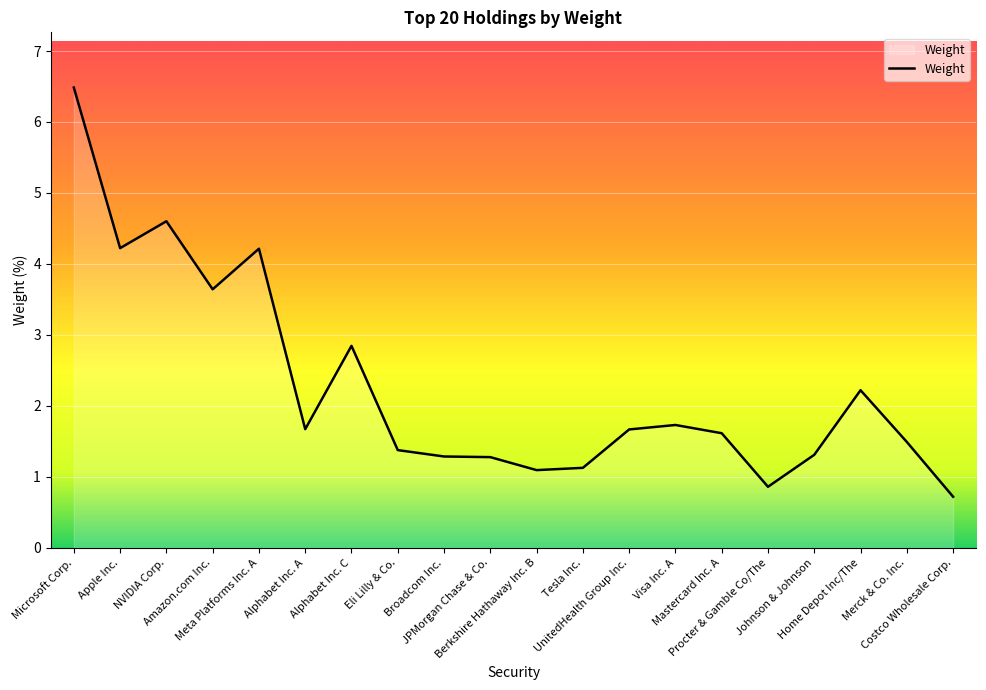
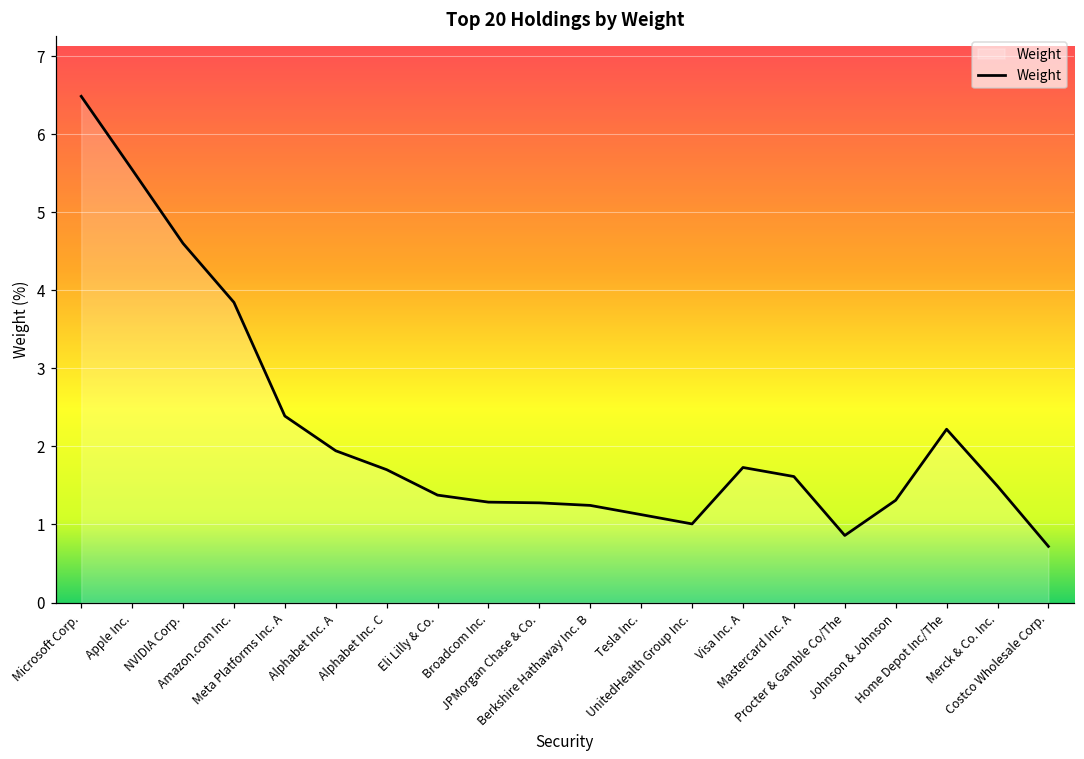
Apple Inc.: 4.2 -> 5.5
Amazon.com Inc.: 3.6 -> 3.8
Meta Platforms Inc. A: 4.2 -> 2.4
Alphabet Inc. A: 1.7 -> 1.9
Alphabet Inc. C: 2.8 -> 1.7
Berkshire Hathaway Inc. B: 1.1 -> 1.2
UnitedHealth Group Inc.: 1.7 -> 1.0
